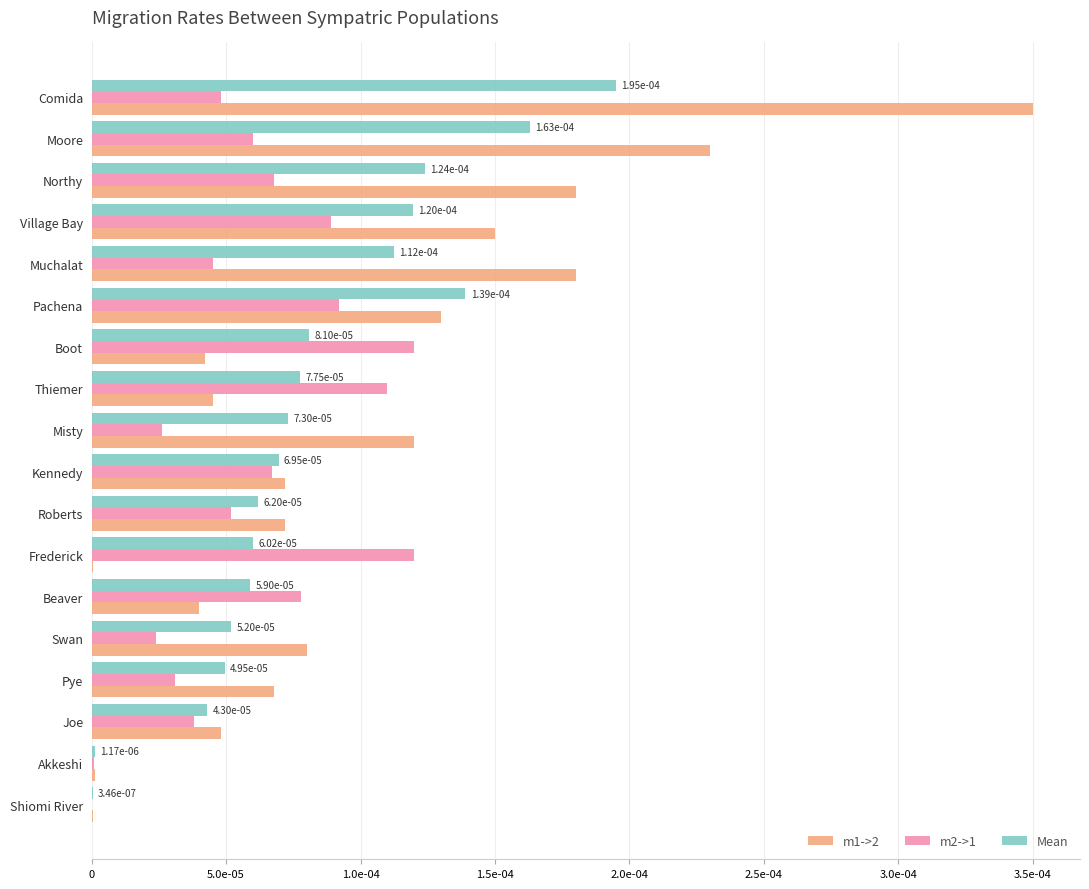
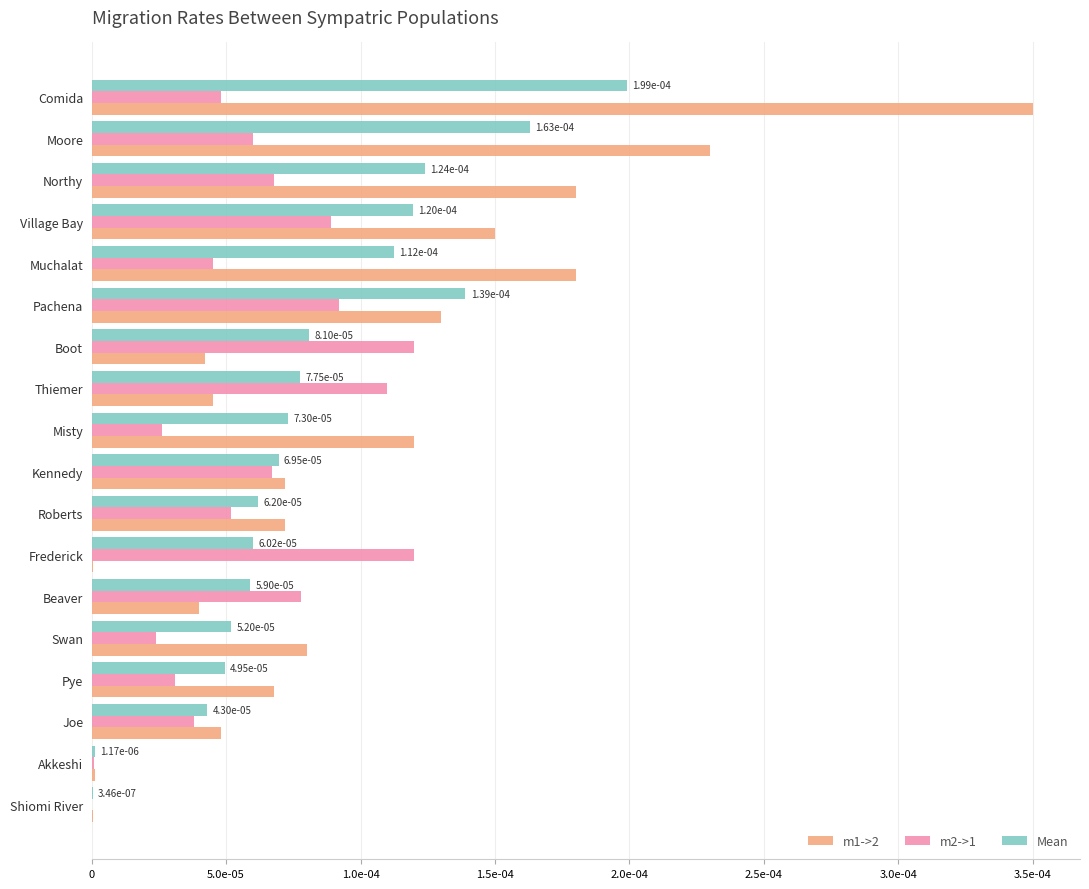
Mean, Comida: 1.95e-04 -> 1.99e-04
